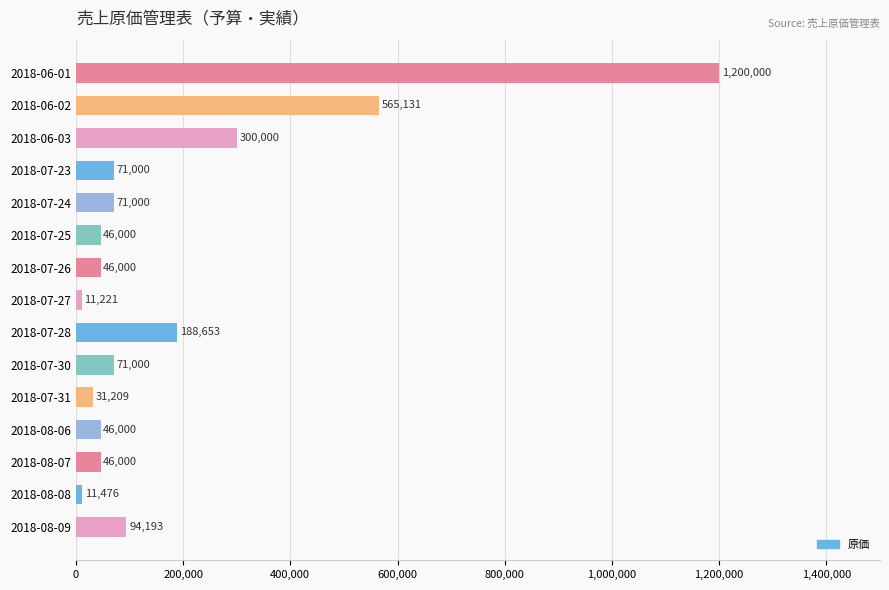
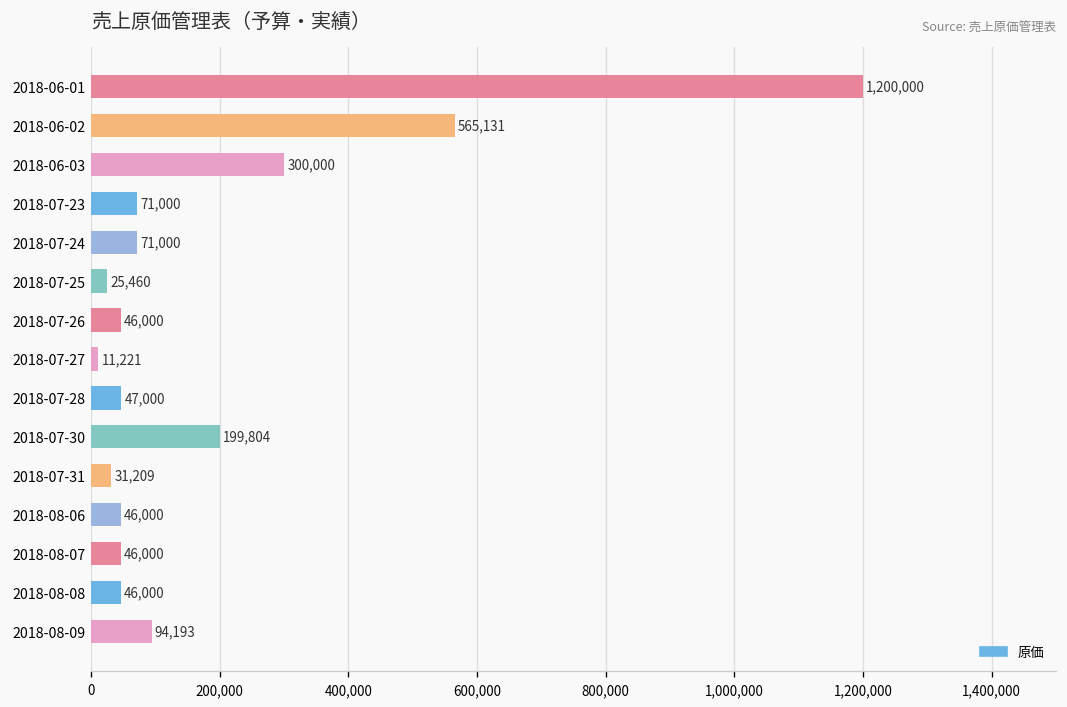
2018-07-25: 46,000 -> 25,460
2018-07-28: 188,653 -> 47,000
2018-07-30: 71,000 -> 199,804
2018-08-08: 11,476 -> 46,000
